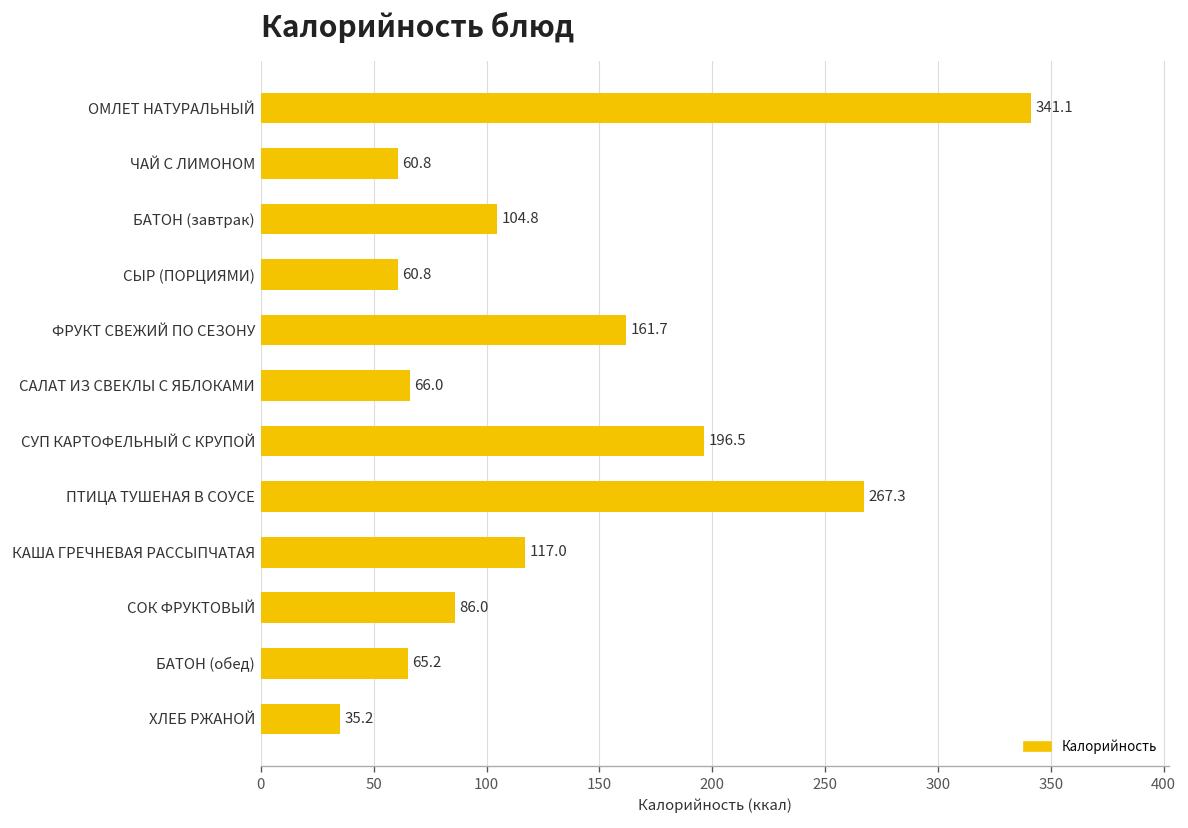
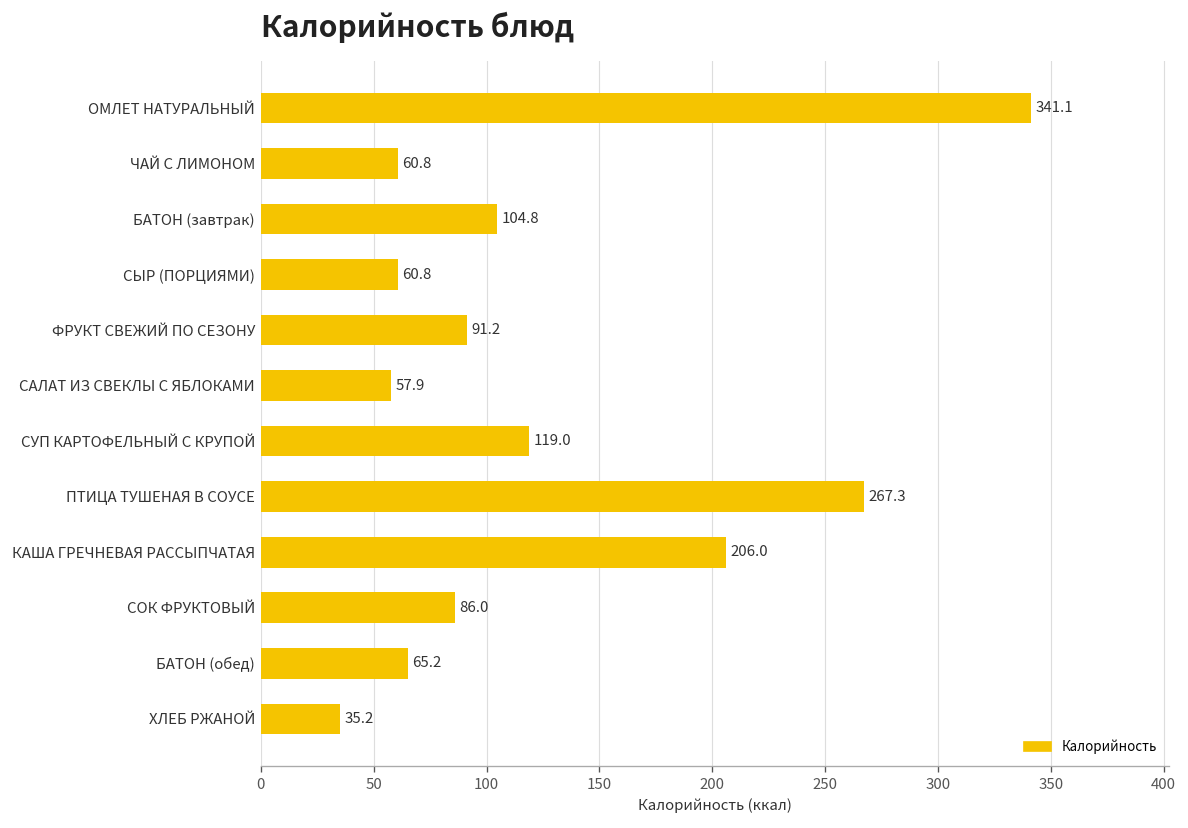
ФРУКТ СВЕЖИЙ ПО СЕЗОНУ: 161.7 -> 91.2
САЛАТ ИЗ СВЕКЛЫ С ЯБЛОКАМИ: 66.0 -> 57.9
СУП КАРТОФЕЛЬНЫЙ С КРУПОЙ: 196.5 -> 119.0
КАША ГРЕЧНЕВАЯ РАССЫПЧАТАЯ: 117.0 -> 206.0
